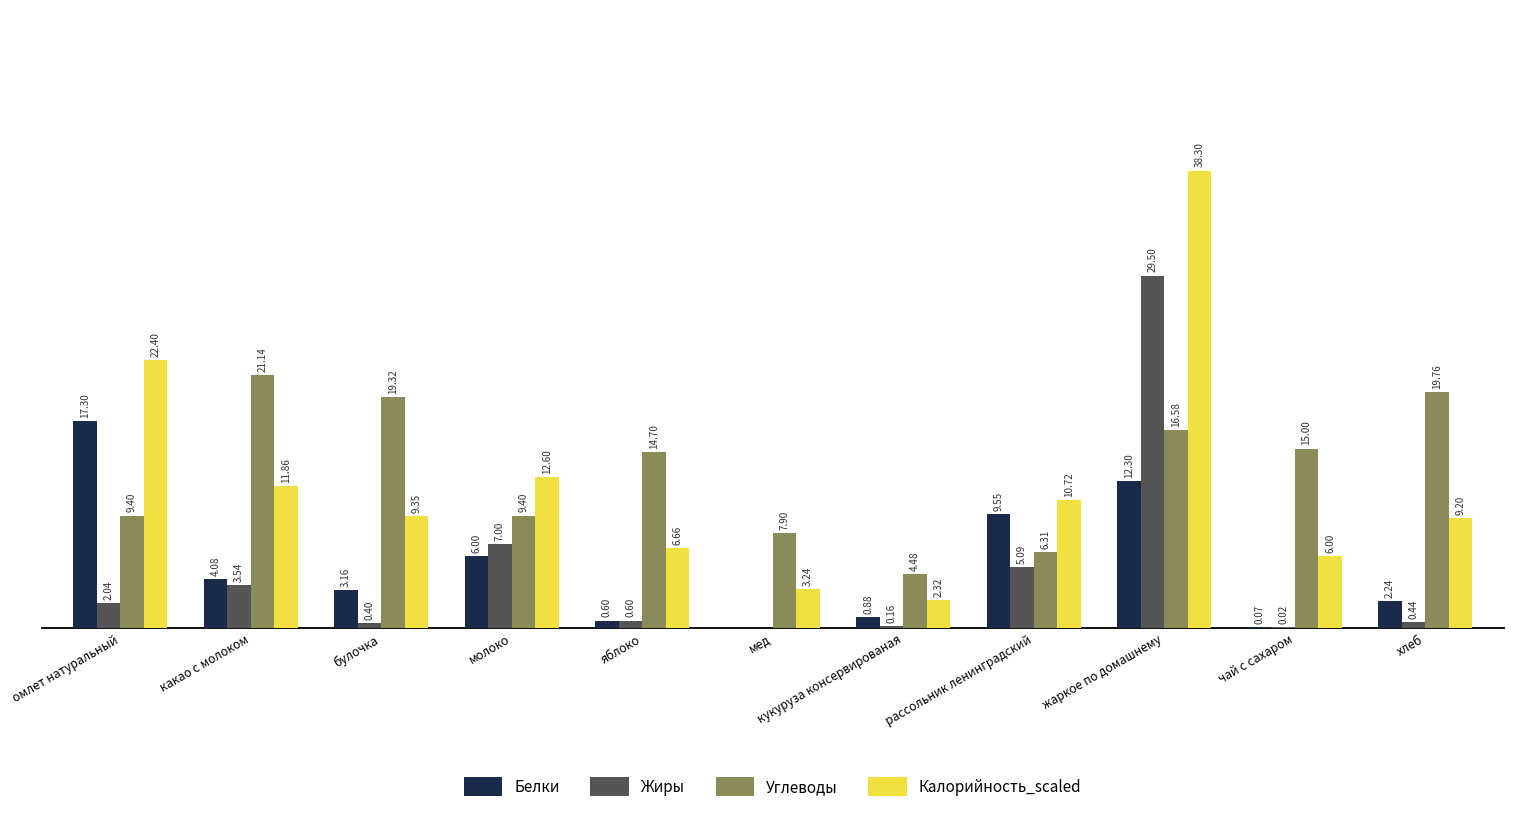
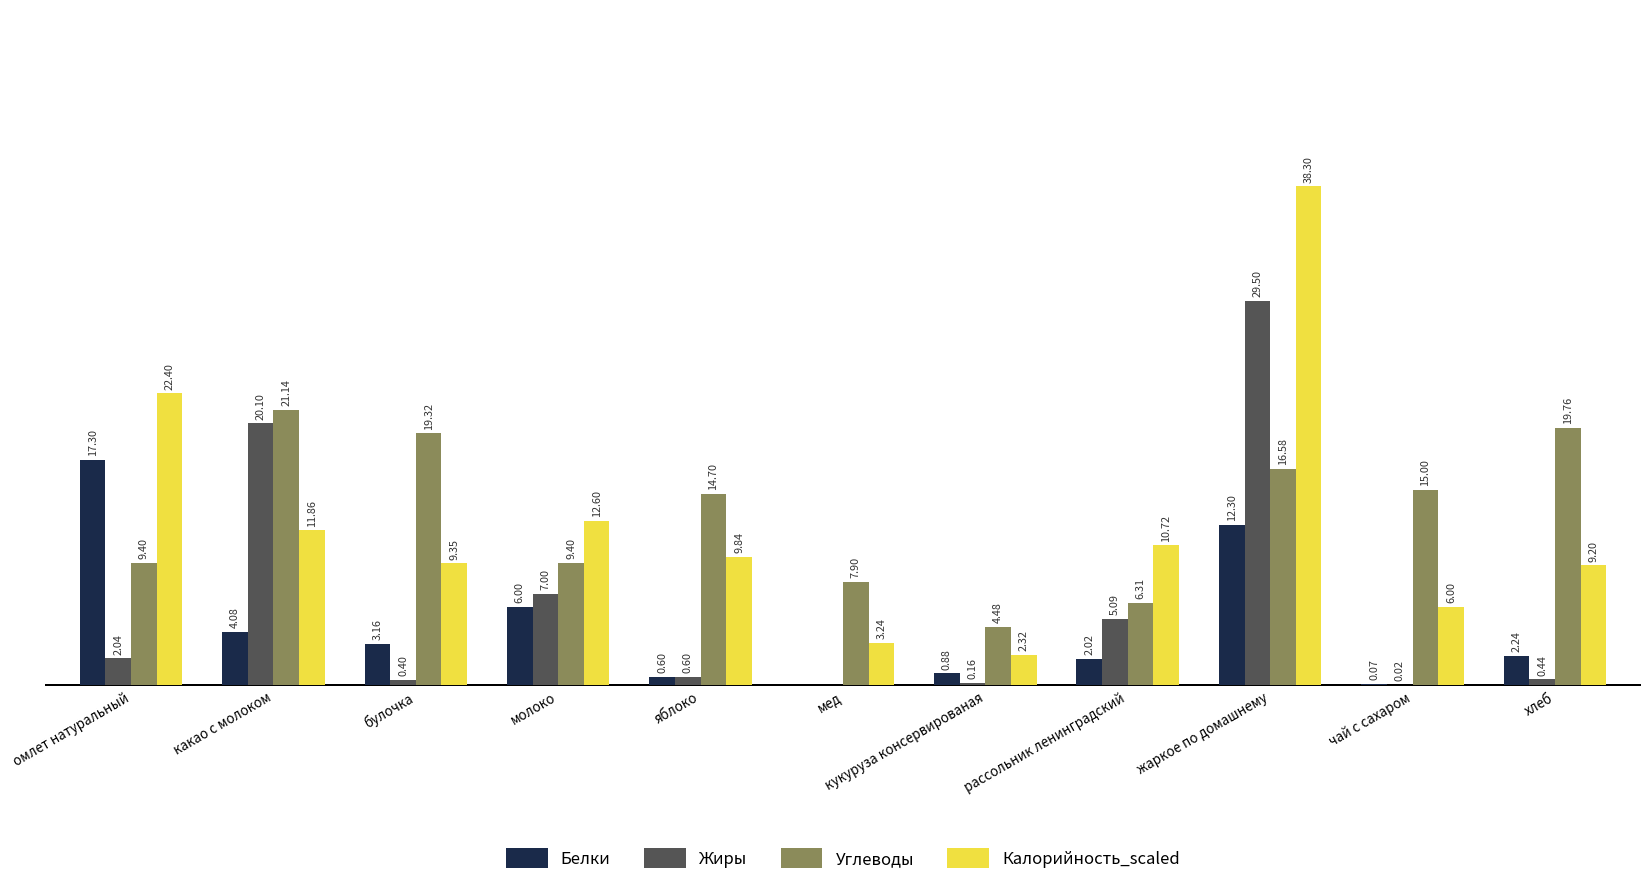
Жиры, какао с молоком: 3.54 -> 20.10
Калорийность_scaled, яблоко: 6.66 -> 9.84
Белки, рассольник ленинградский: 9.55 -> 2.02
